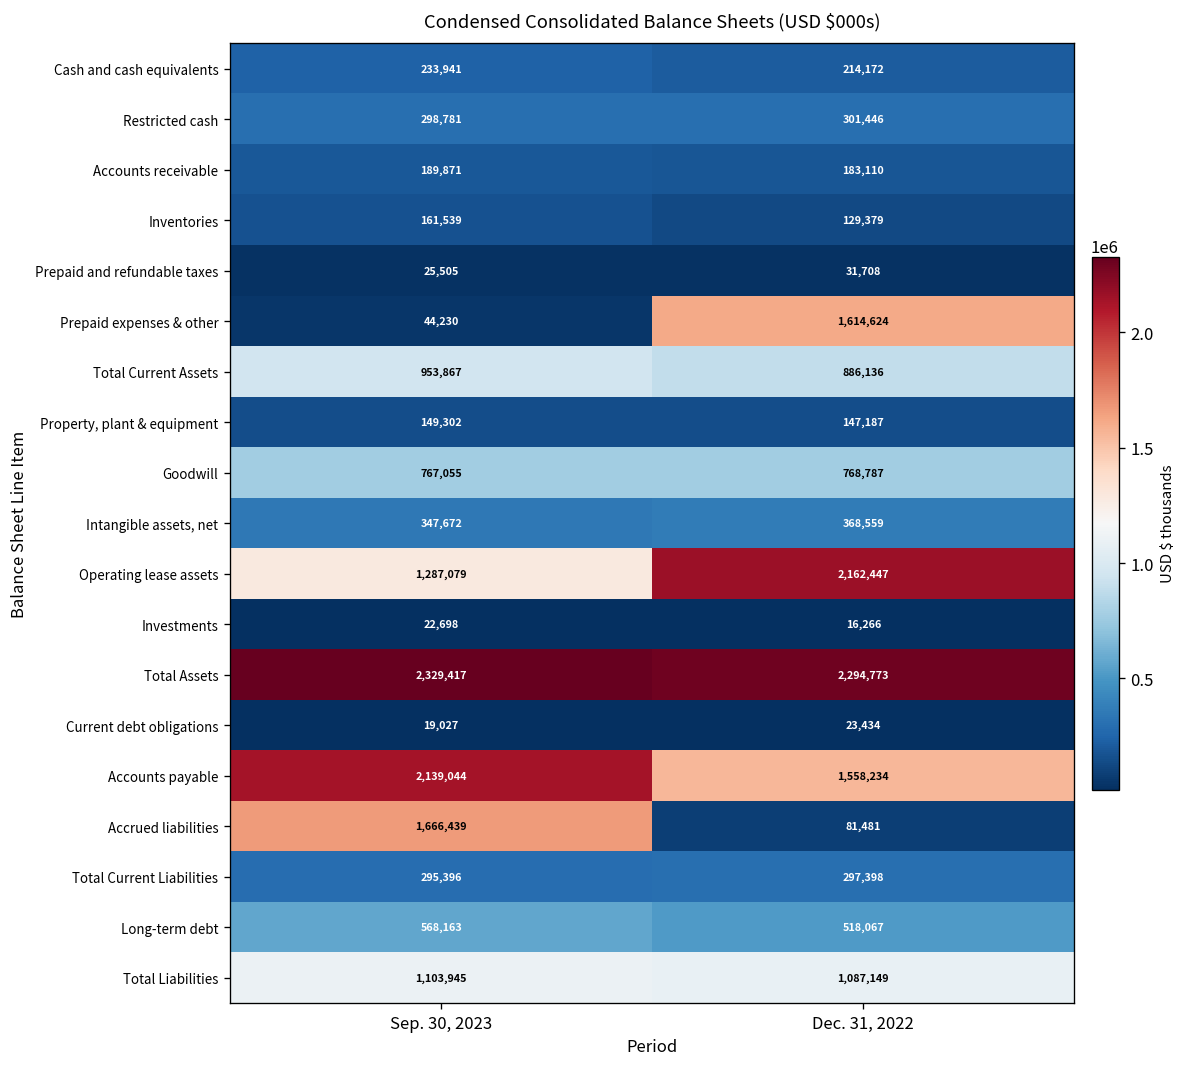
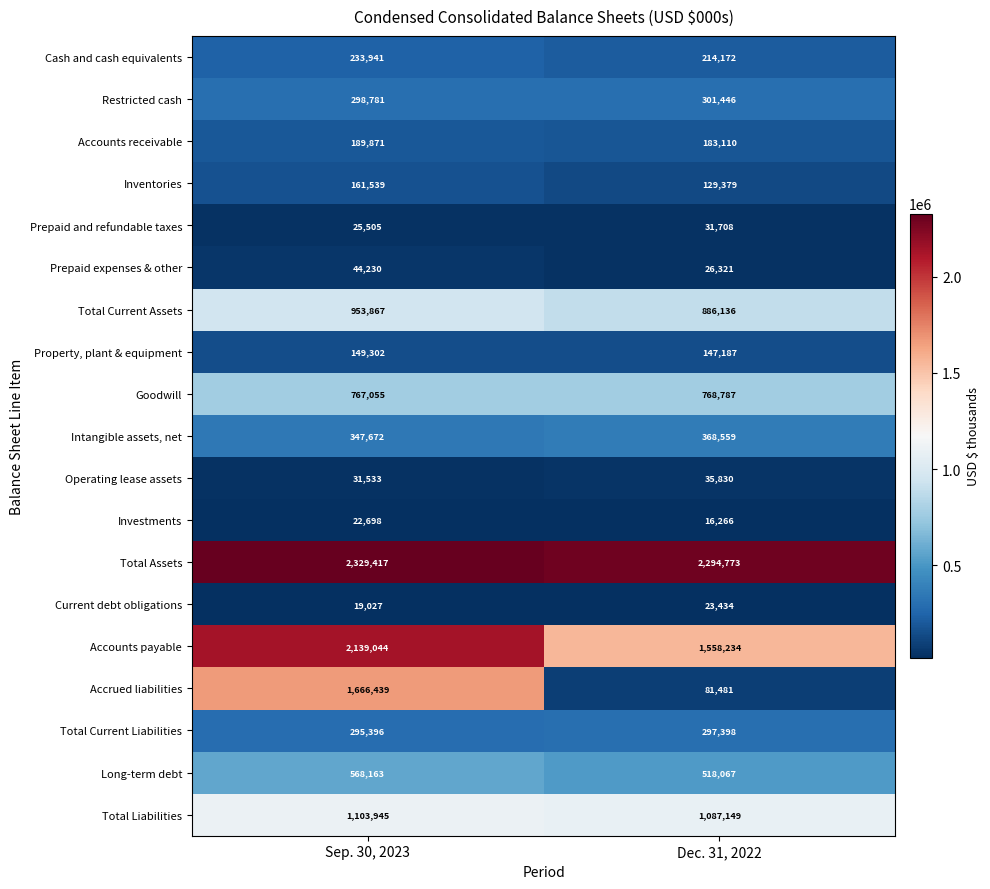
Prepaid expenses & other, Dec. 31, 2022: 1,614,624 -> 26,321
Operating lease assets, Sep. 30, 2023: 1,287,079 -> 31,533
Operating lease assets, Dec. 31, 2022: 2,162,447 -> 35,830
